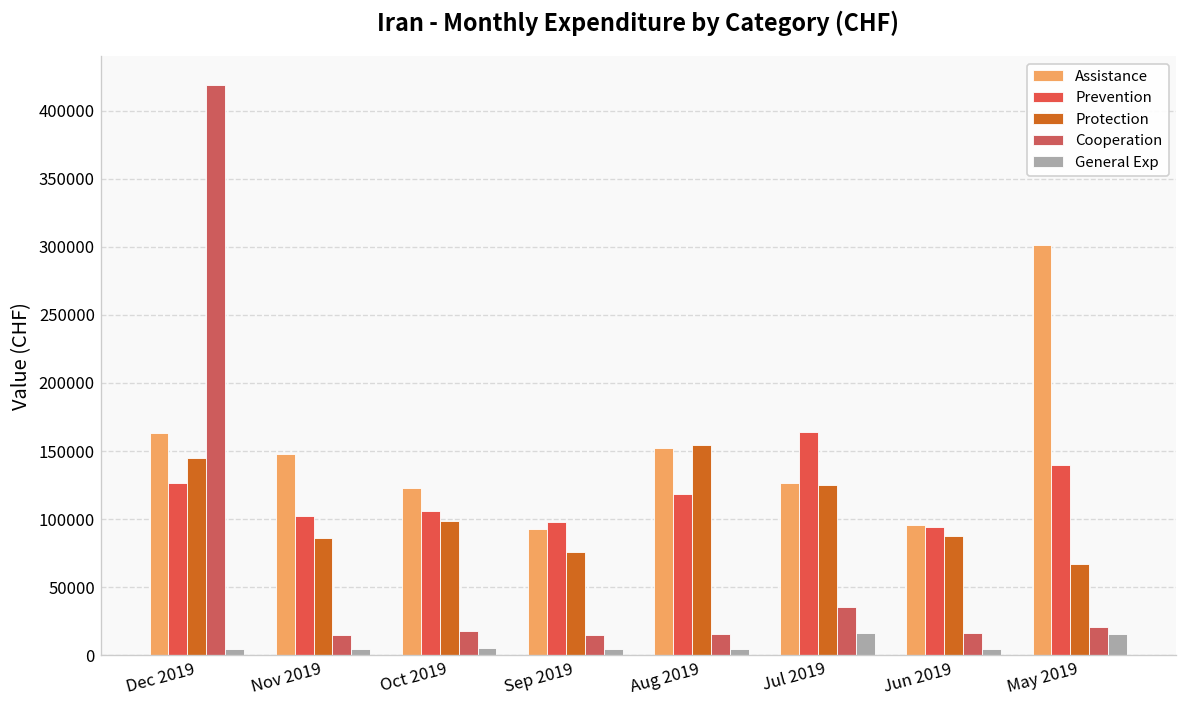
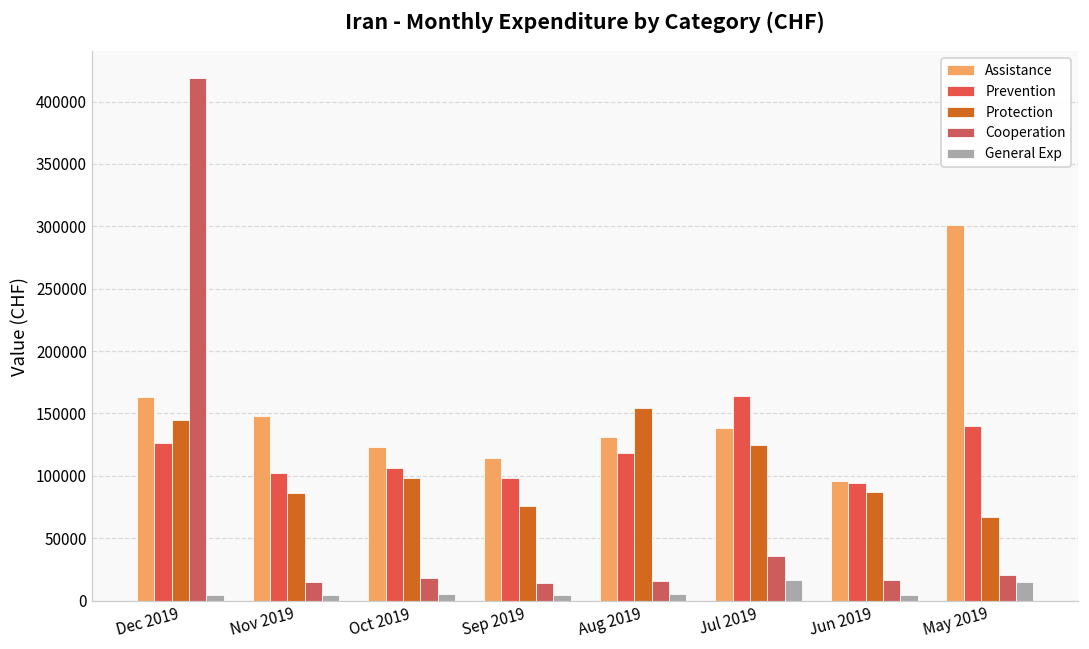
Assistance, Sep 2019: 93000 -> 114000
Assistance, Aug 2019: 152000 -> 131000
Assistance, Jul 2019: 127000 -> 139000
